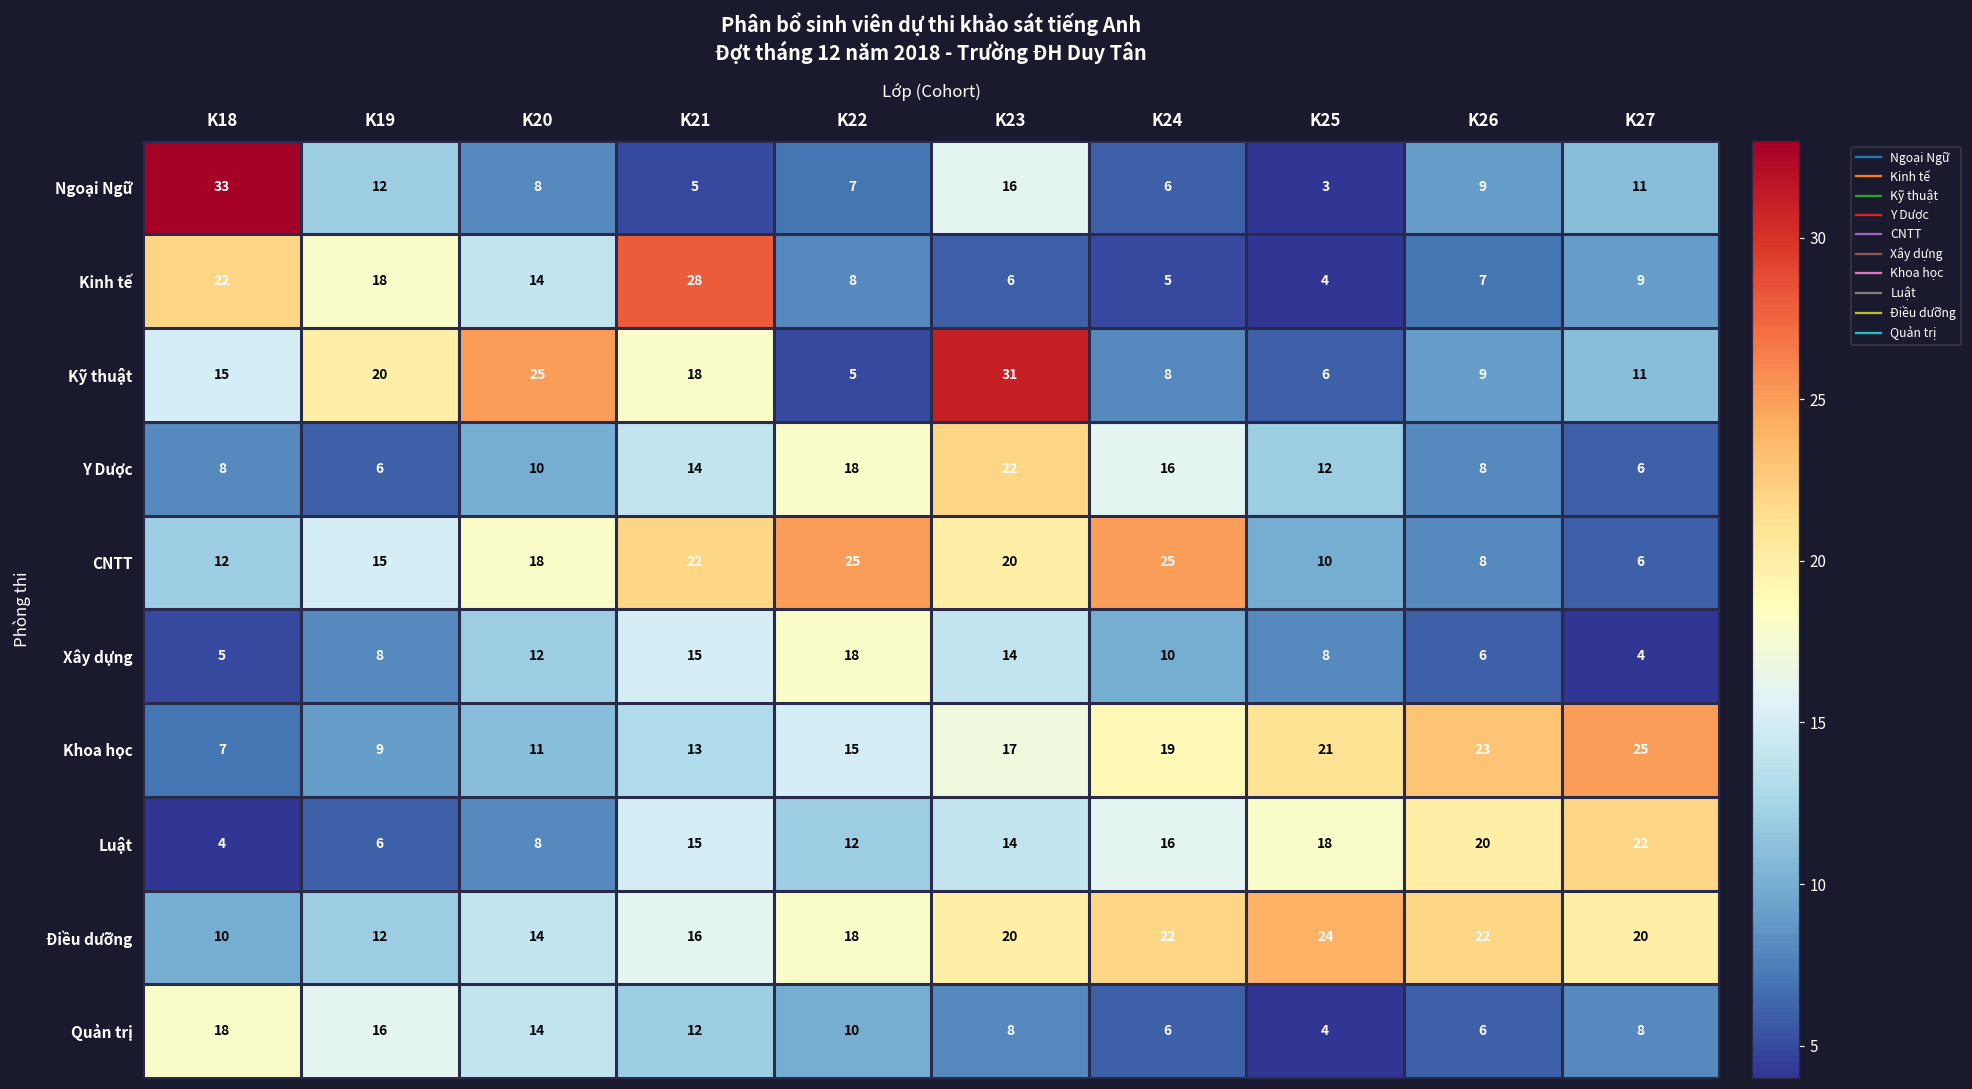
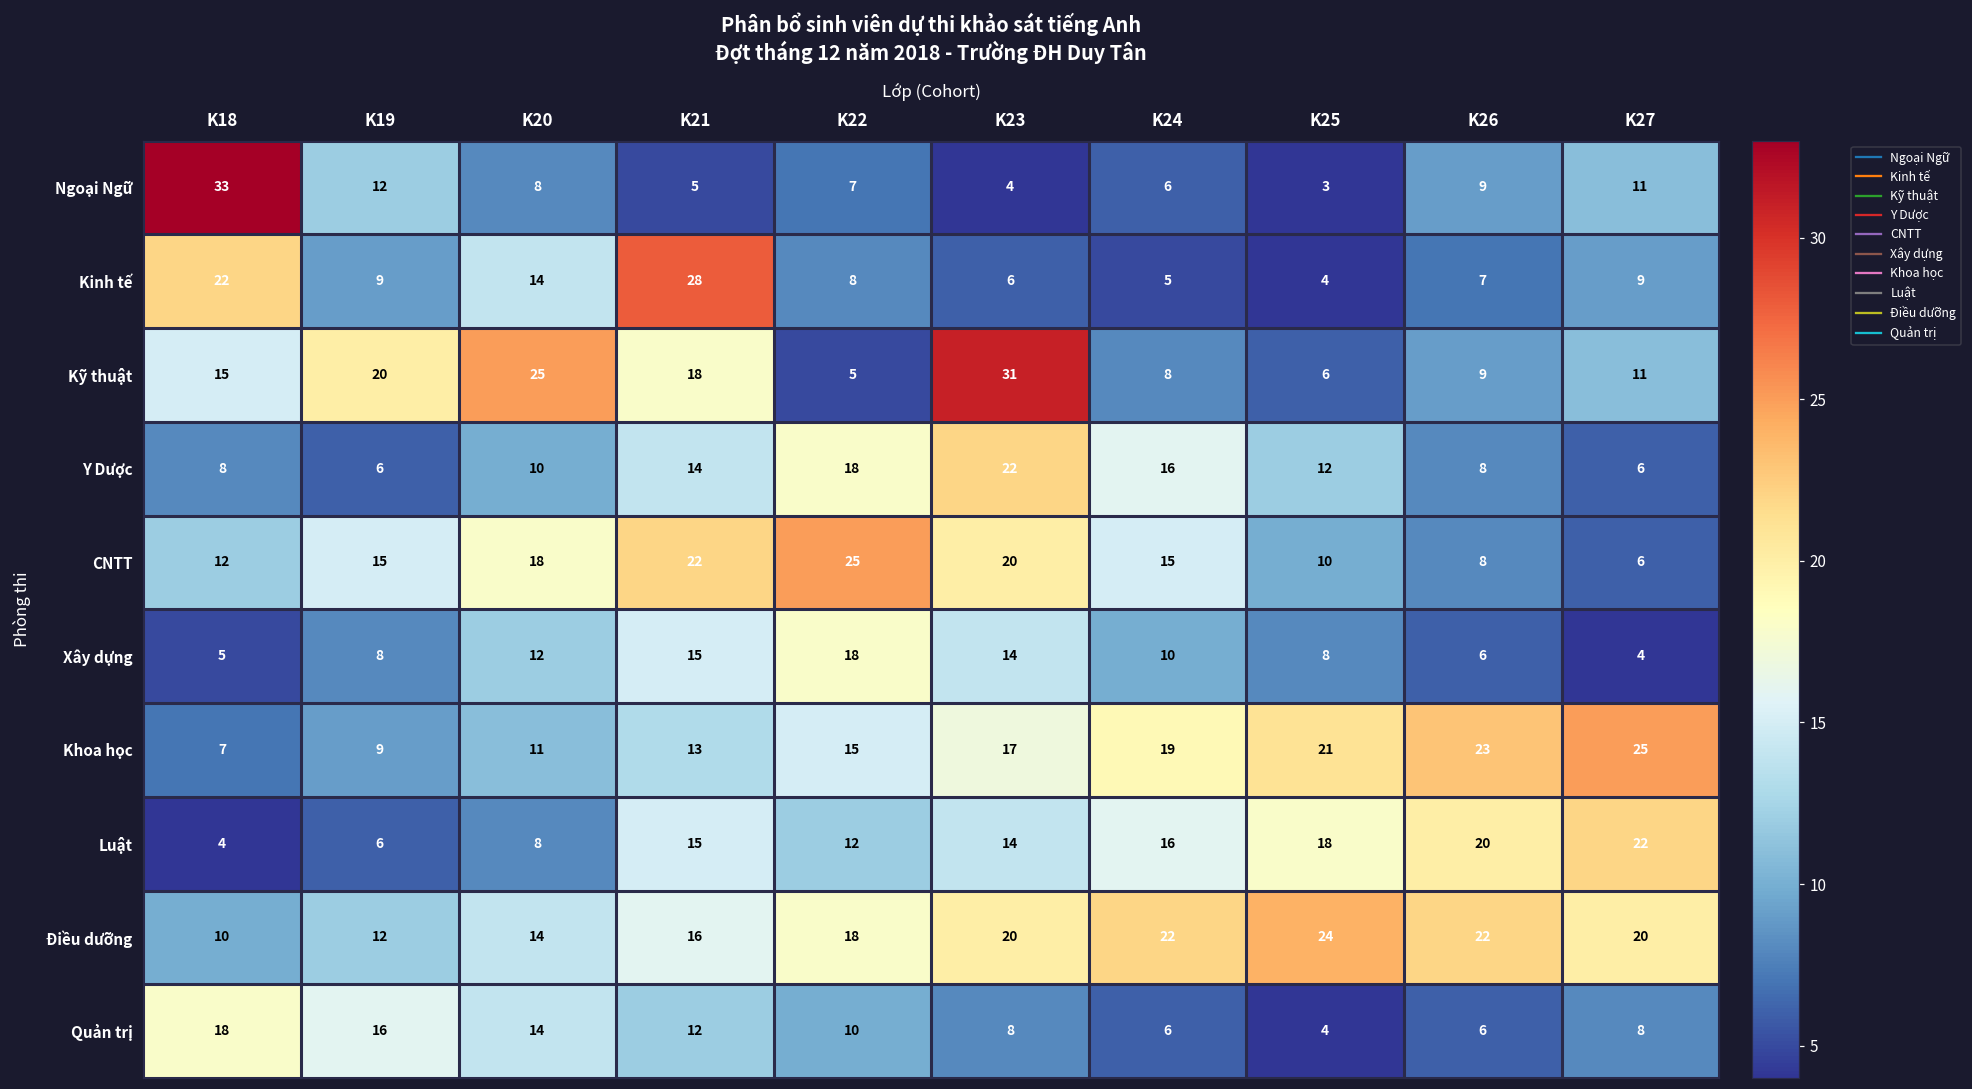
Ngoại Ngữ, K23: 16 -> 4
Kinh tế, K19: 18 -> 9
CNTT, K24: 25 -> 15
